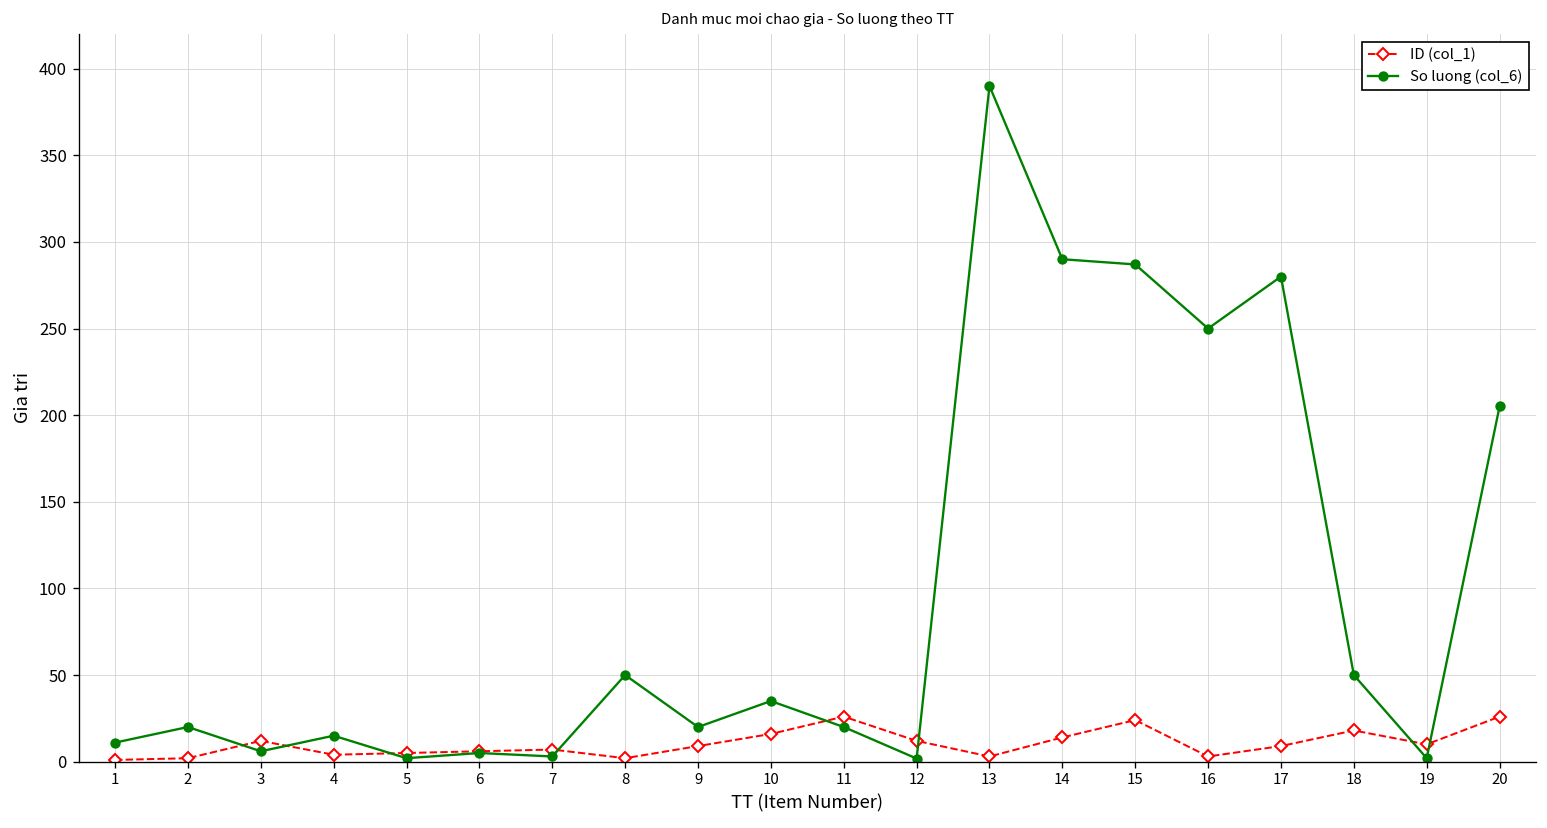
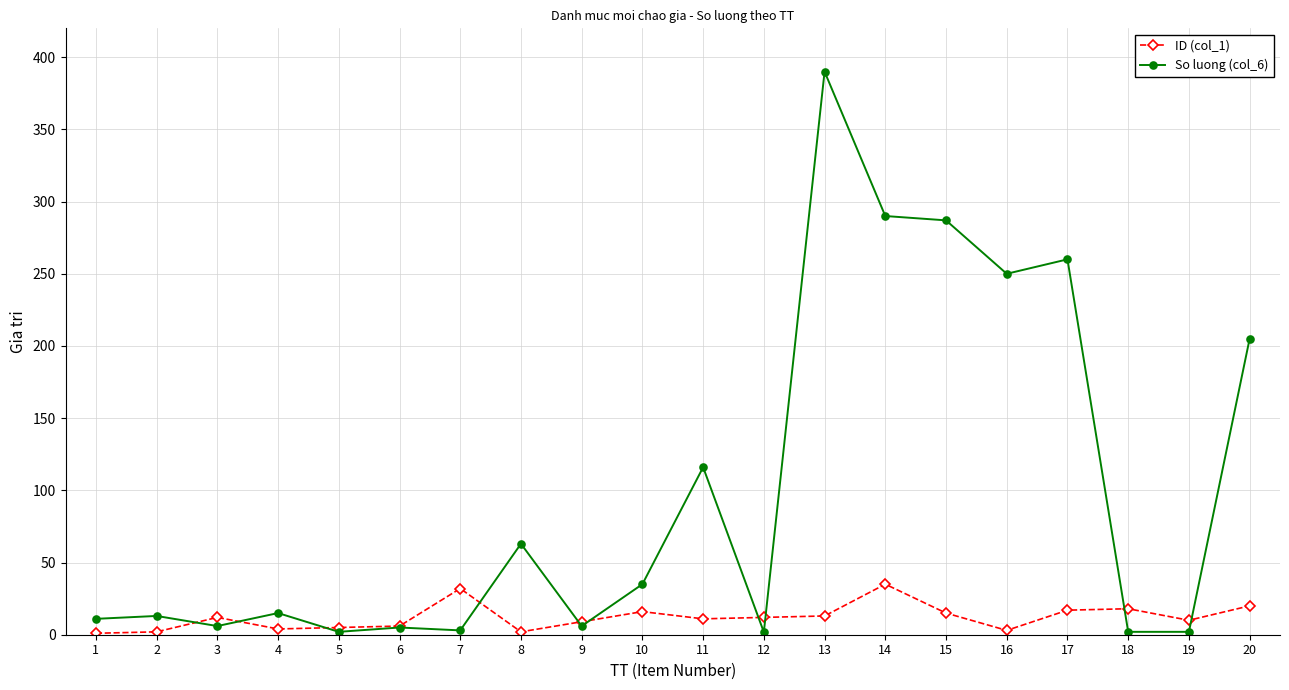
So luong (col_6), 2: 20 -> 13
ID (col_1), 7: 7 -> 32
So luong (col_6), 8: 50 -> 63
So luong (col_6), 9: 20 -> 6
ID (col_1), 11: 26 -> 11
So luong (col_6), 11: 20 -> 116
ID (col_1), 13: 3 -> 13
ID (col_1), 14: 14 -> 35
ID (col_1), 15: 24 -> 15
ID (col_1), 17: 9 -> 17
So luong (col_6), 17: 280 -> 260
So luong (col_6), 18: 50 -> 2
ID (col_1), 20: 26 -> 20
